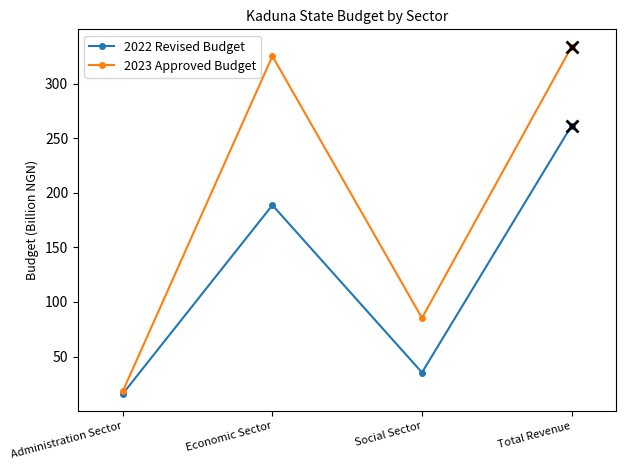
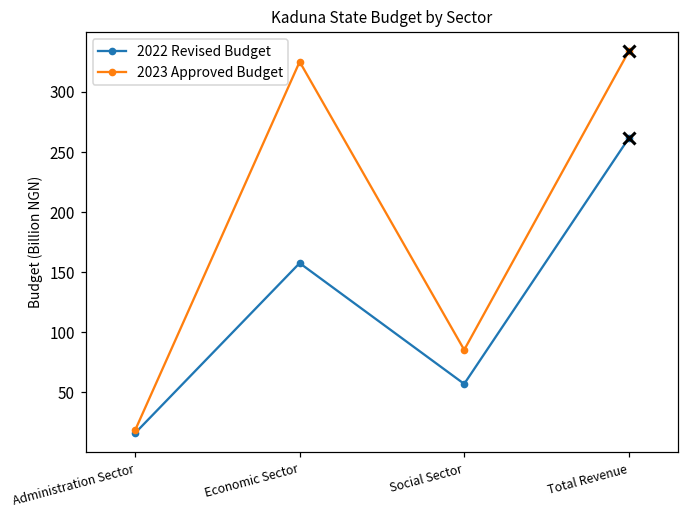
2022 Revised Budget, Economic Sector: 189 -> 157
2022 Revised Budget, Social Sector: 35 -> 57
